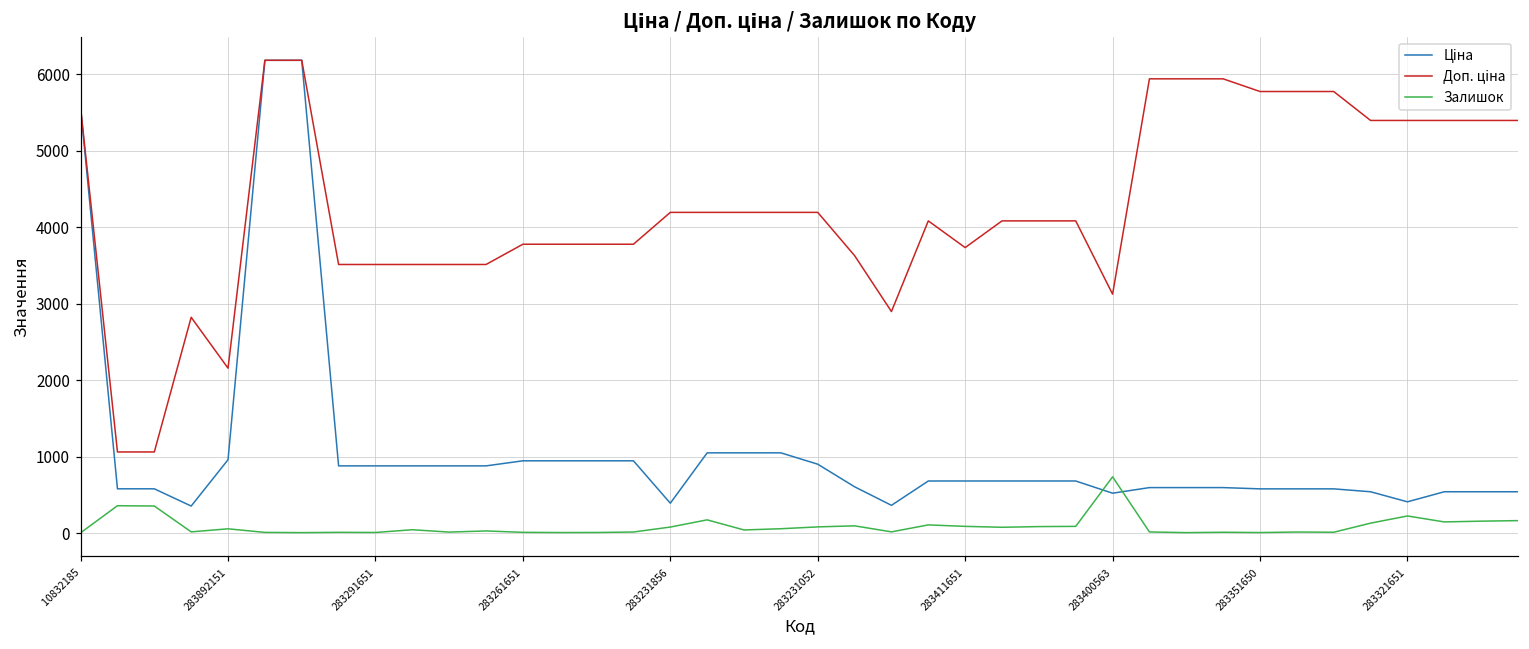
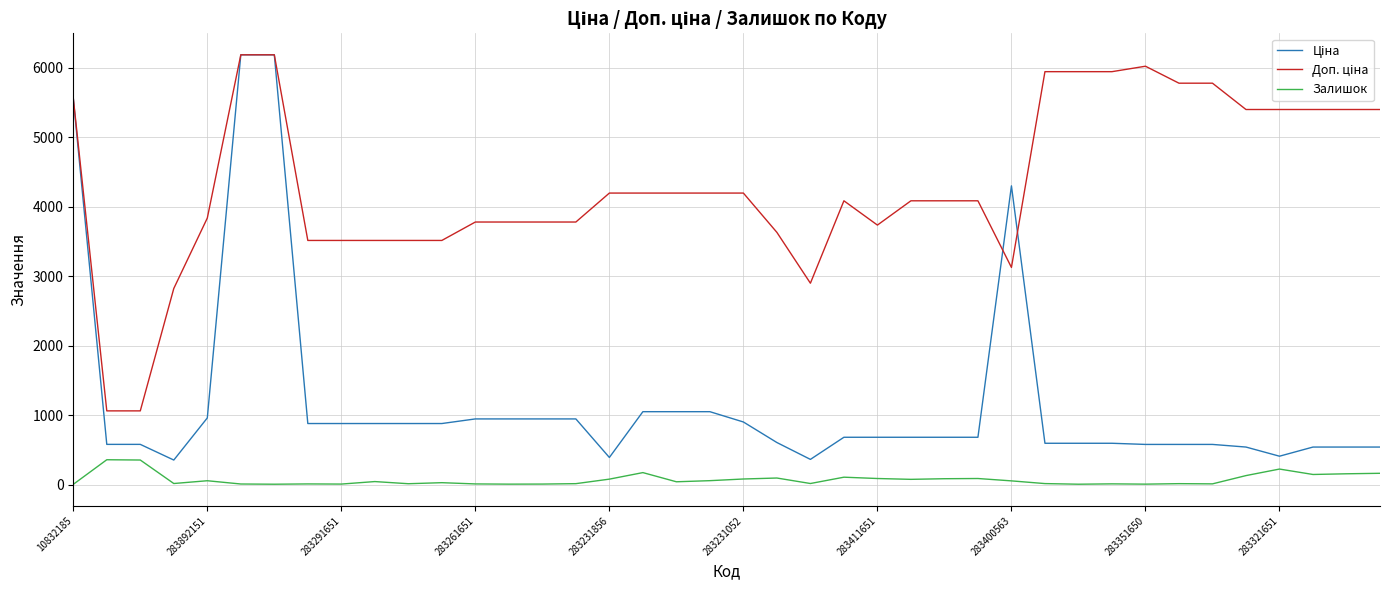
Доп. ціна, 283892151: 2200 -> 3800
Ціна, 283400563: 500 -> 4300
Залишок, 283400563: 700 -> 100
Доп. ціна, 283351650: 5800 -> 6000
